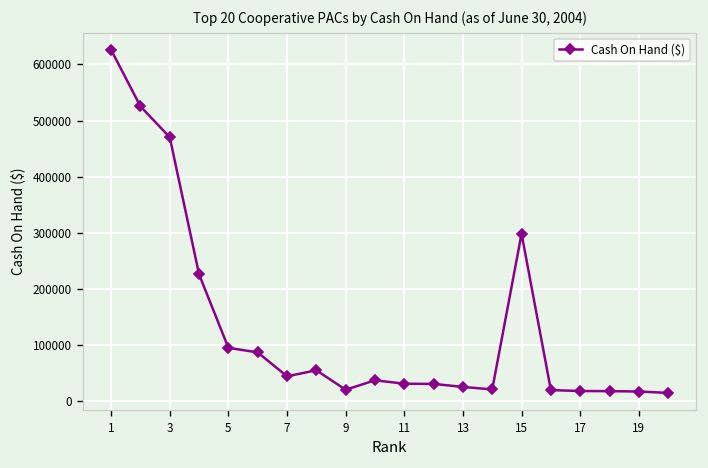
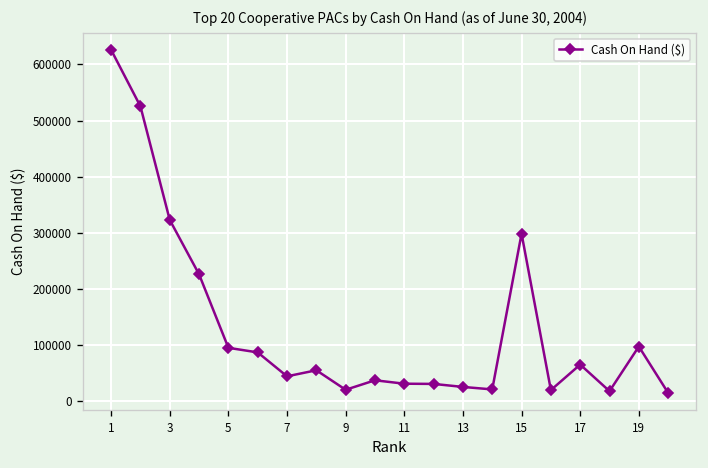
3: 470000 -> 320000
17: 20000 -> 70000
19: 20000 -> 100000
